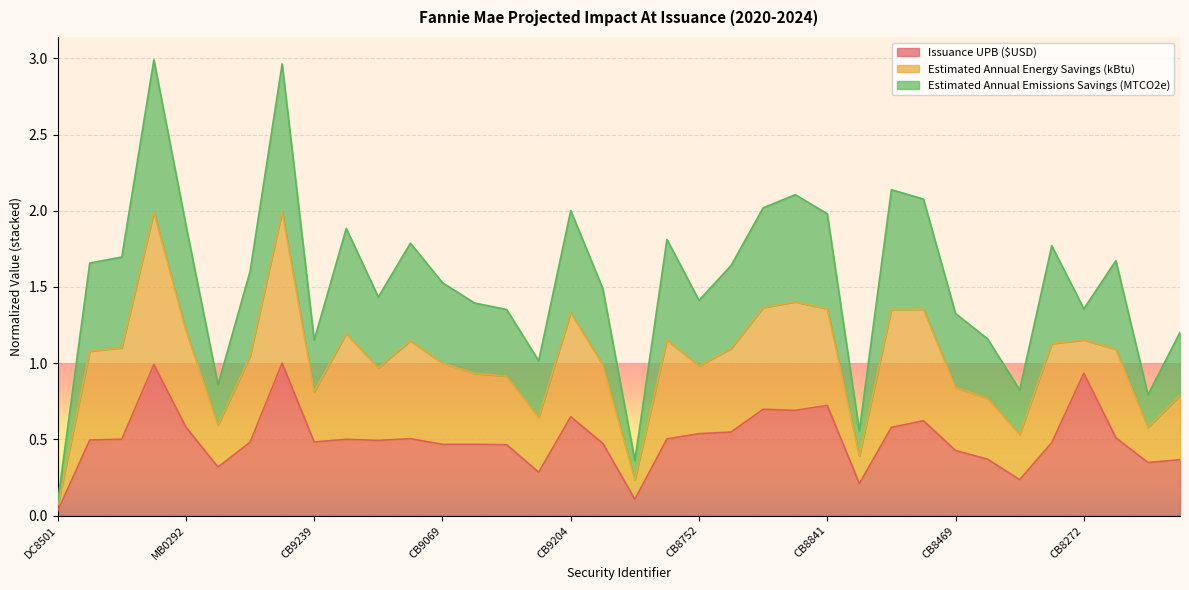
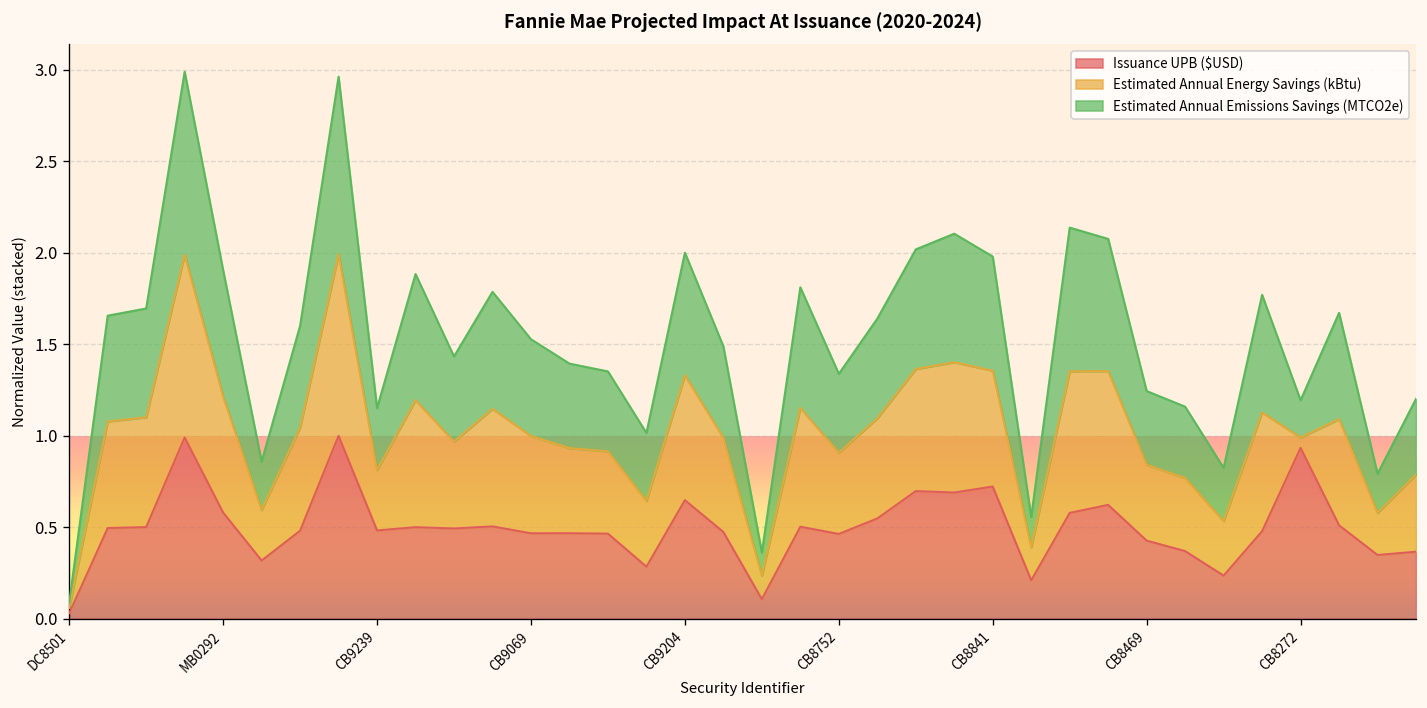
Issuance UPB ($USD), CB8752: 0.54 -> 0.46
Estimated Annual Emissions Savings (MTCO2e), CB8469: 0.48 -> 0.40
Estimated Annual Energy Savings (kBtu), CB8272: 0.22 -> 0.06
